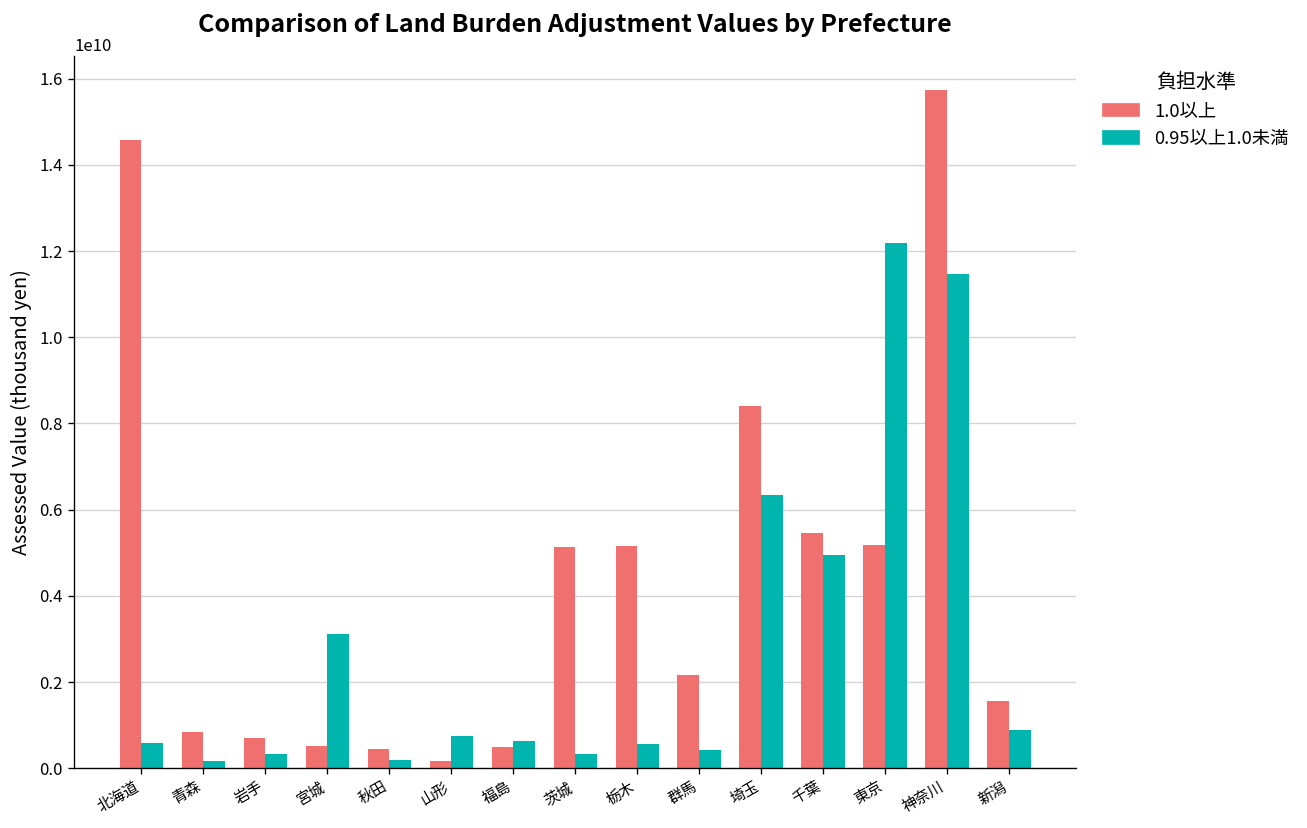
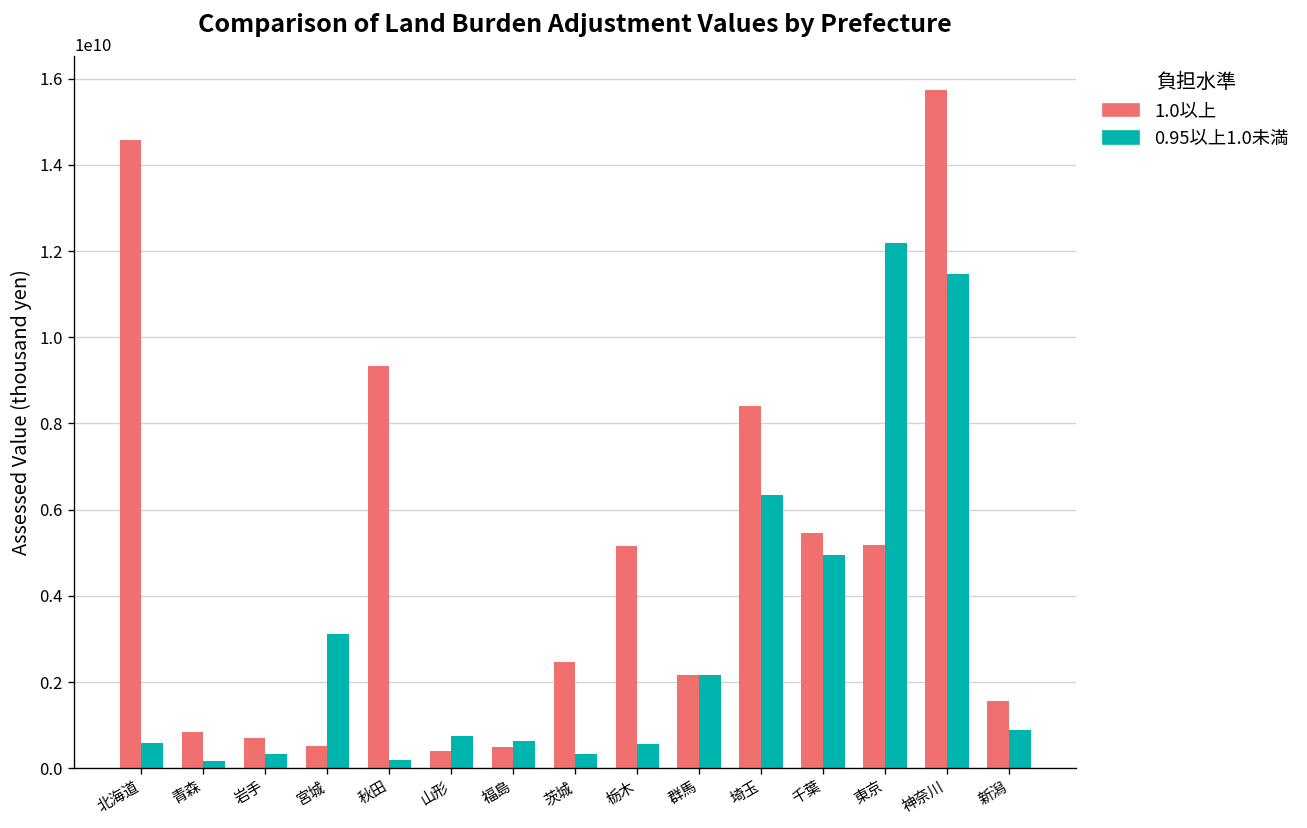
1.0以上, 秋田: 400000000 -> 9300000000
1.0以上, 山形: 200000000 -> 400000000
1.0以上, 茨城: 5100000000 -> 2500000000
0.95以上1.0未満, 群馬: 400000000 -> 2200000000
